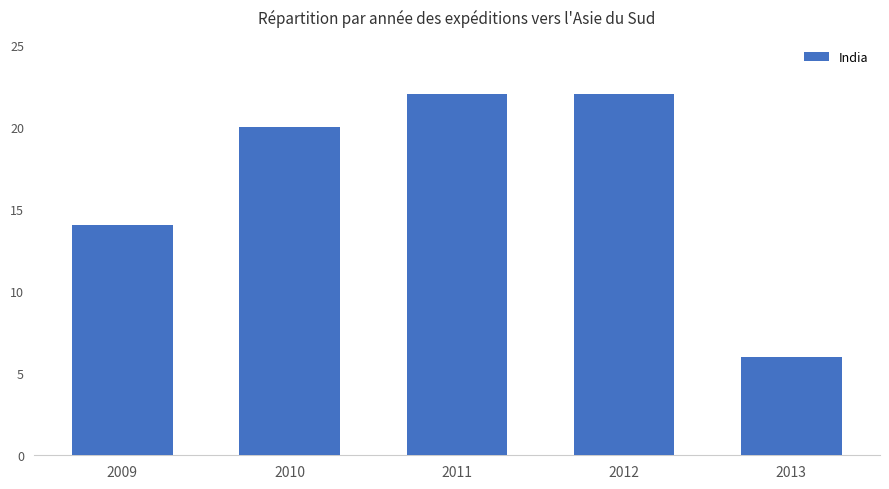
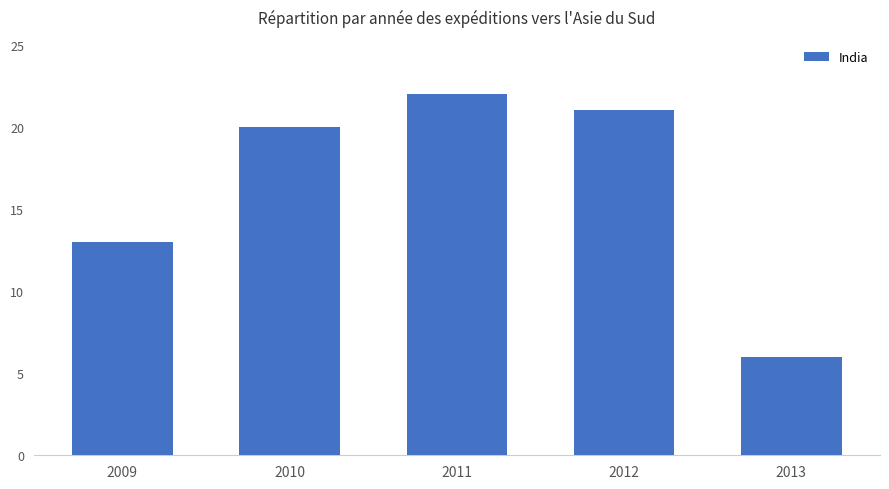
2009: 14 -> 13
2012: 22 -> 21
